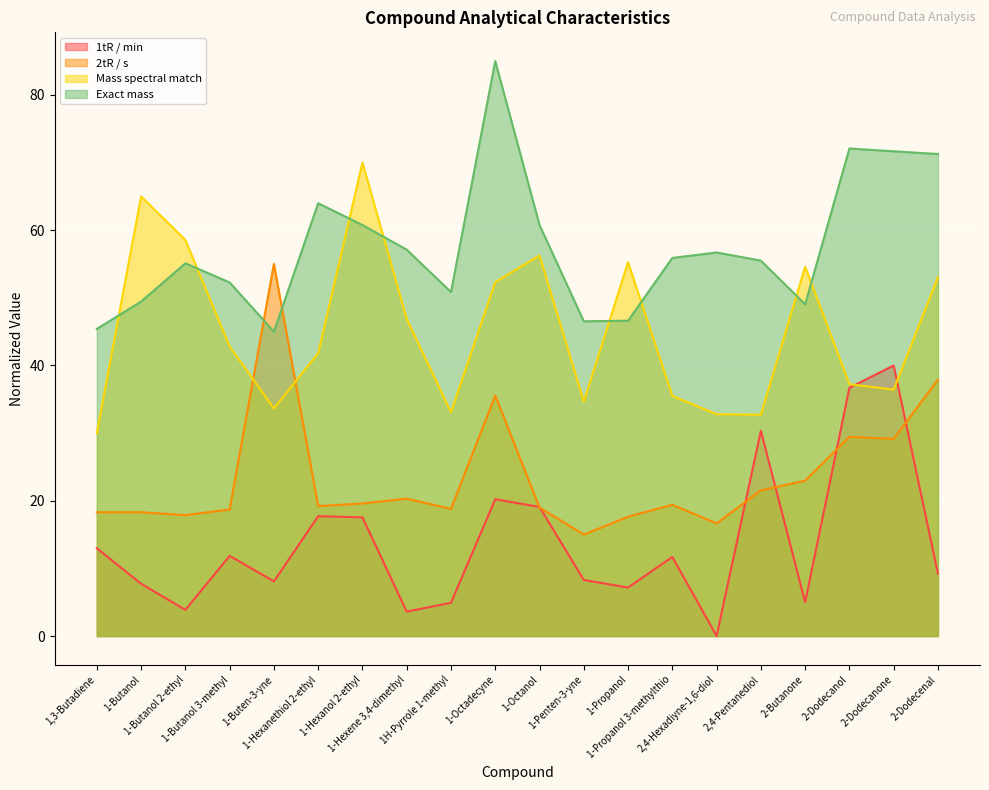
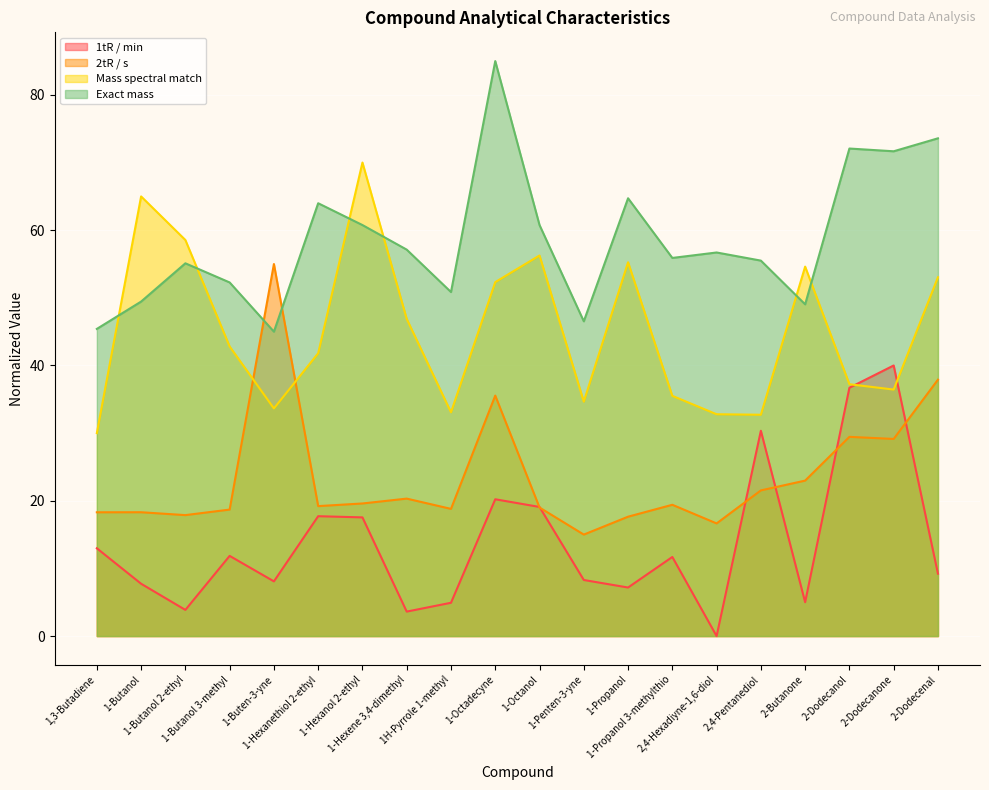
Exact mass, 1-Propanol: 47 -> 65
Exact mass, 2-Dodecenal: 71 -> 74
